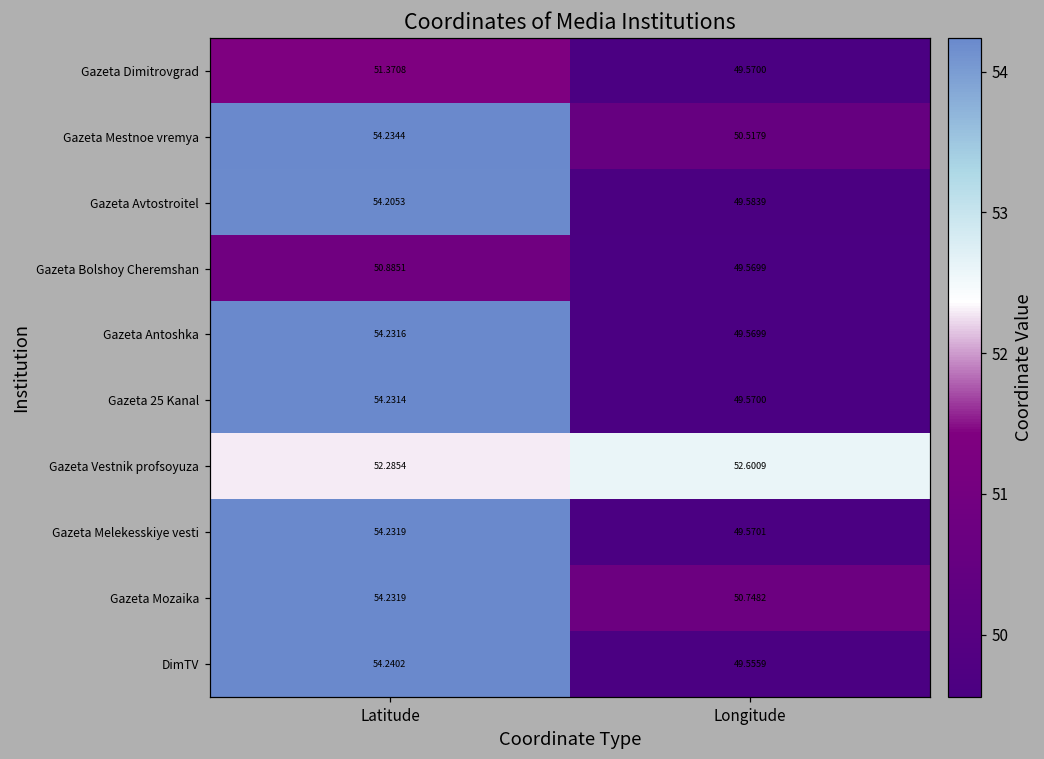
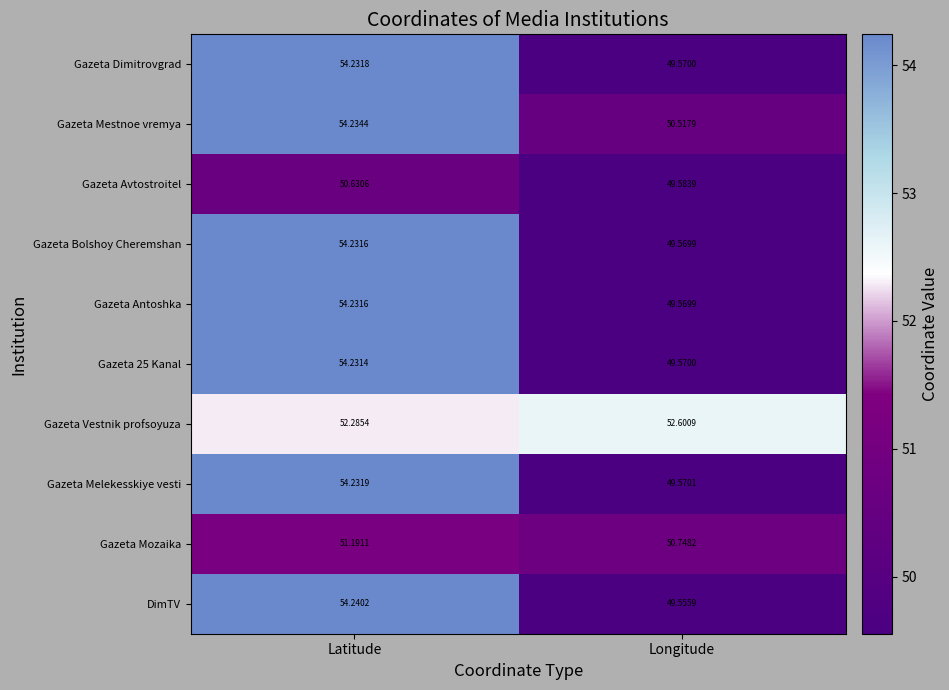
Gazeta Dimitrovgrad, Latitude: 51.3708 -> 54.2318
Gazeta Avtostroitel, Latitude: 54.2053 -> 50.6306
Gazeta Bolshoy Cheremshan, Latitude: 50.8851 -> 54.2316
Gazeta Mozaika, Latitude: 54.2319 -> 51.1911
